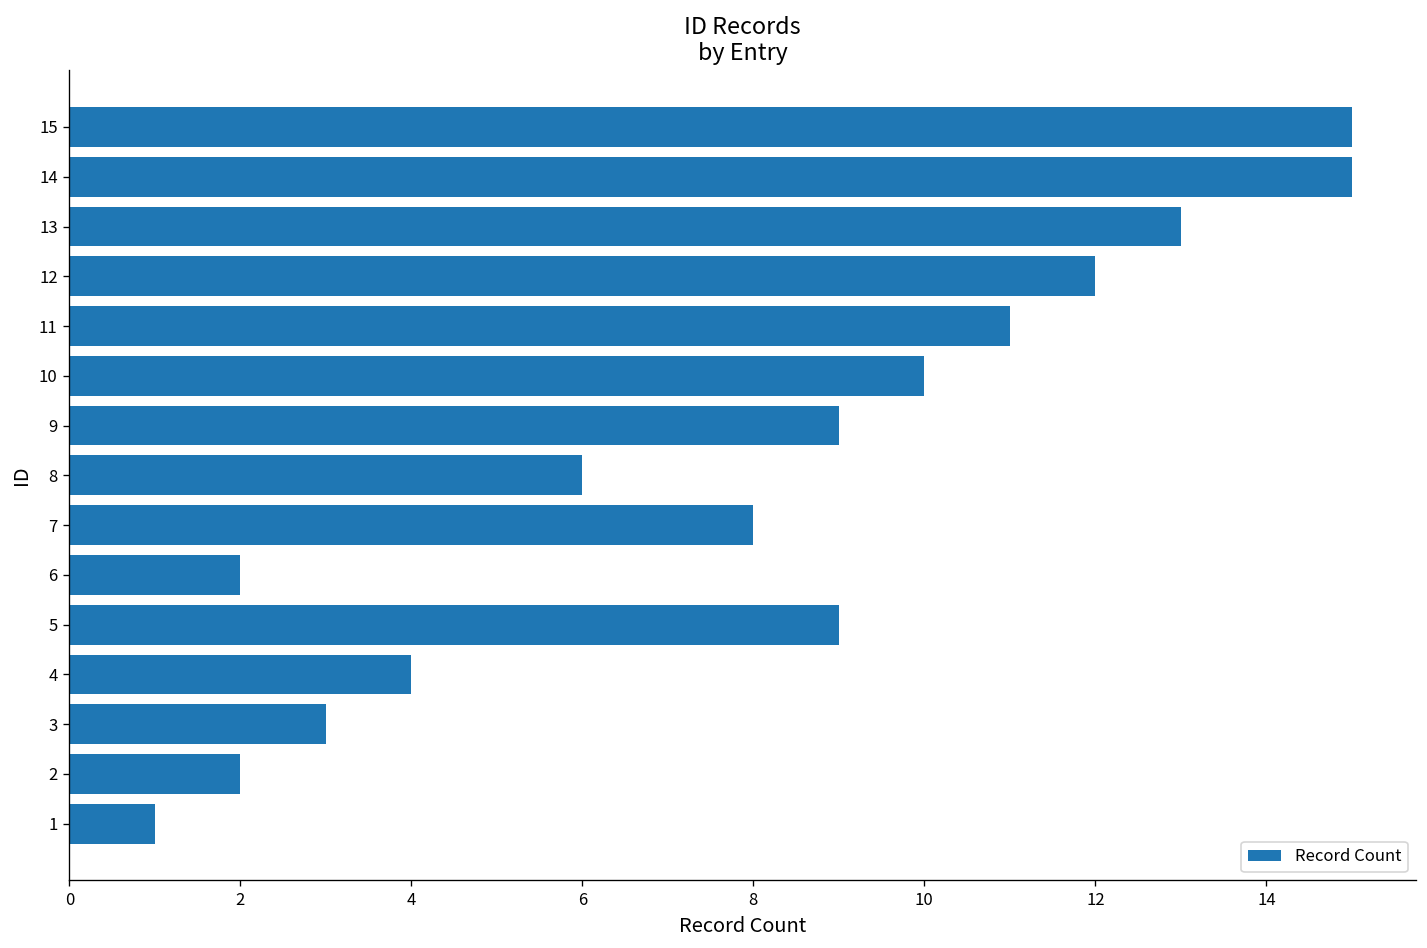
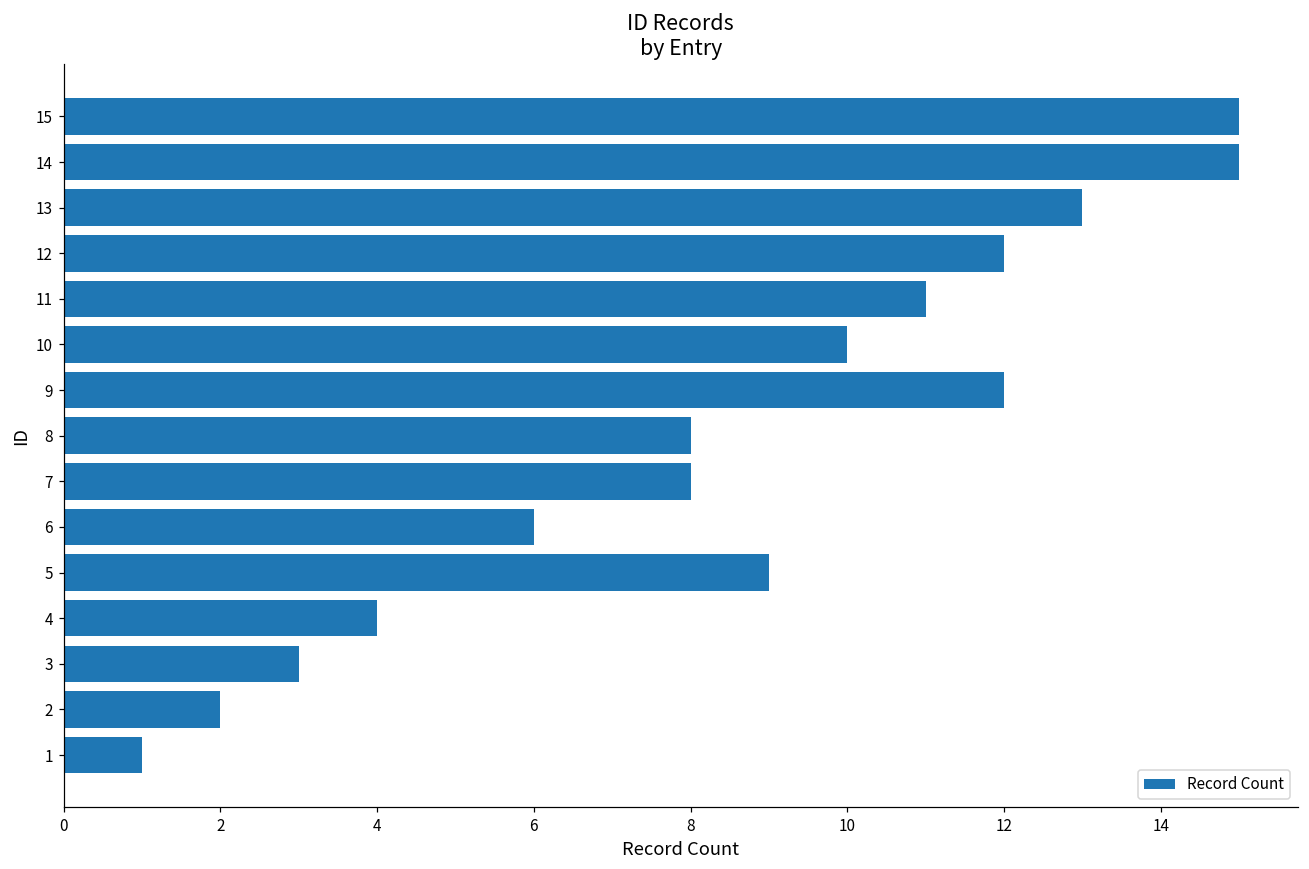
9: 9 -> 12
8: 6 -> 8
6: 2 -> 6
